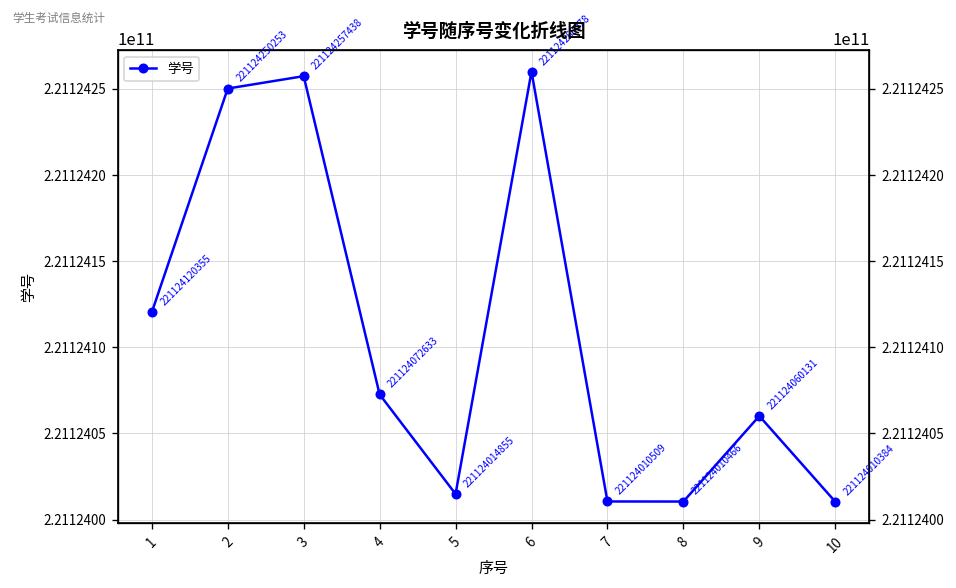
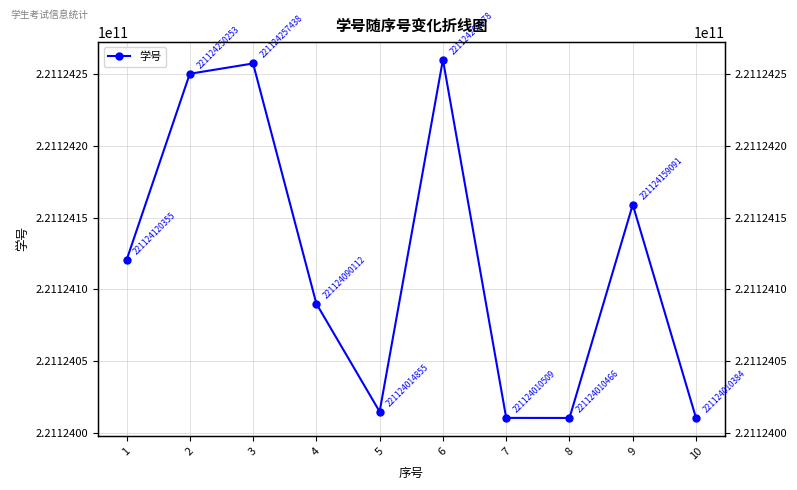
4: 221124072633 -> 221124090112
9: 221124060131 -> 221124159091
